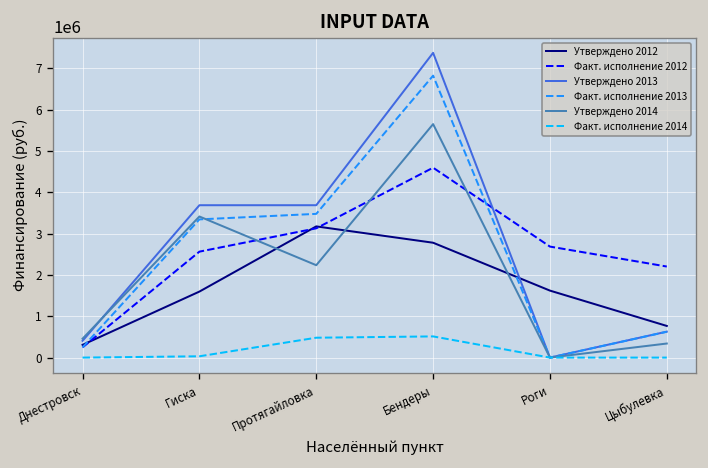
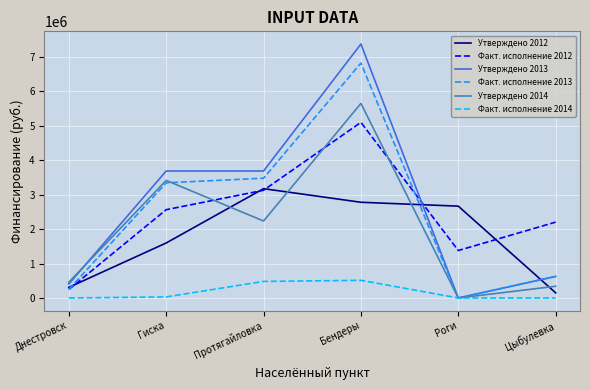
Факт. исполнение 2012, Бендеры: 4600000 -> 5100000
Утверждено 2012, Роги: 1600000 -> 2700000
Факт. исполнение 2012, Роги: 2700000 -> 1400000
Утверждено 2012, Цыбулевка: 800000 -> 100000
